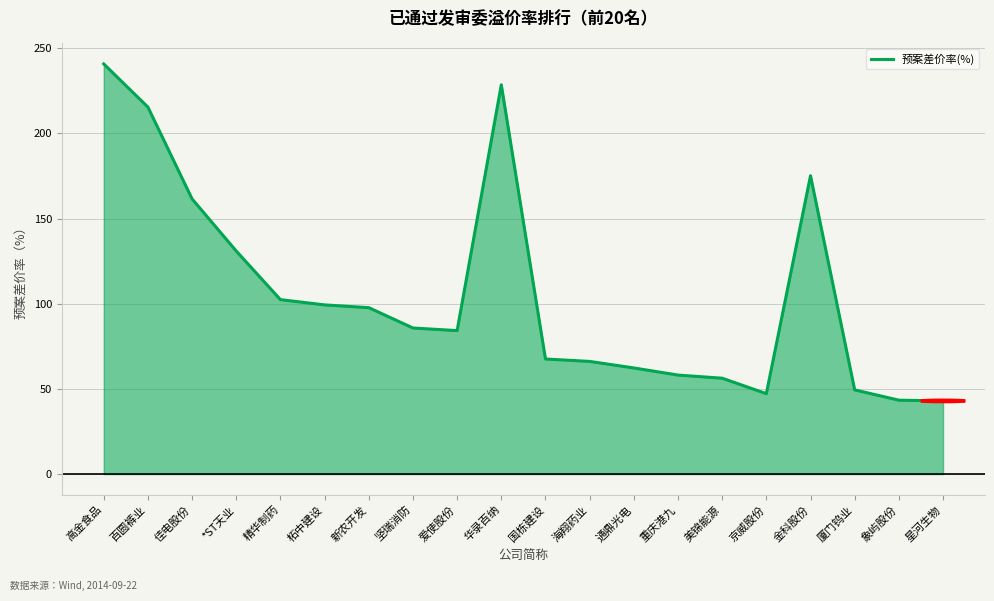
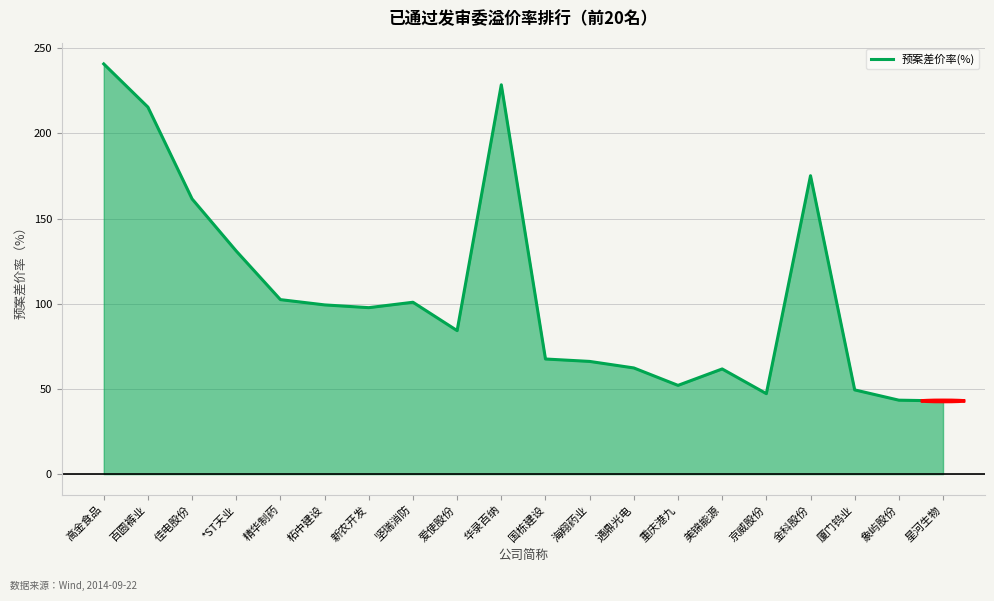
坚瑞消防: 86 -> 101
重庆港九: 58 -> 52
美锦能源: 56 -> 62
